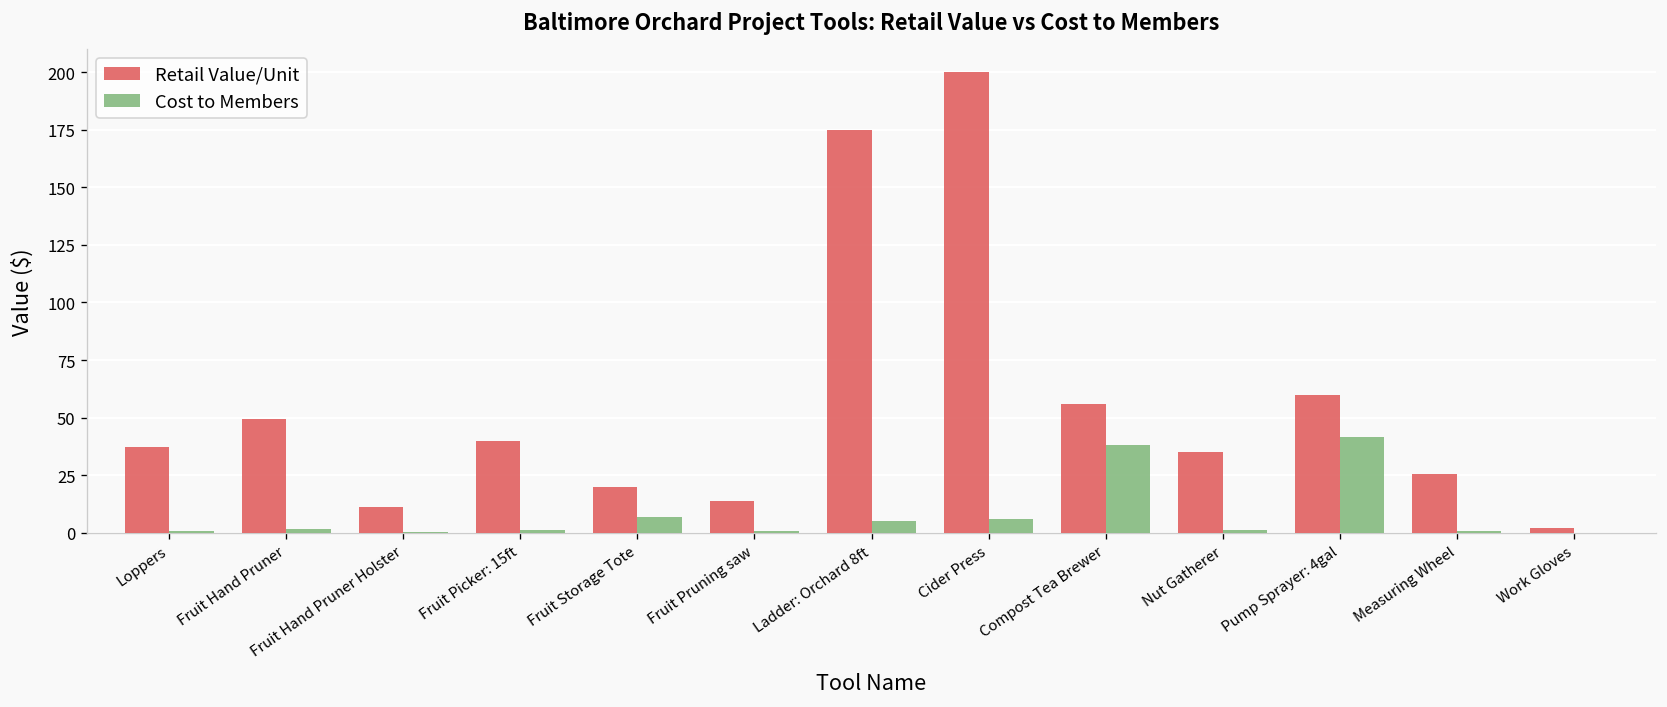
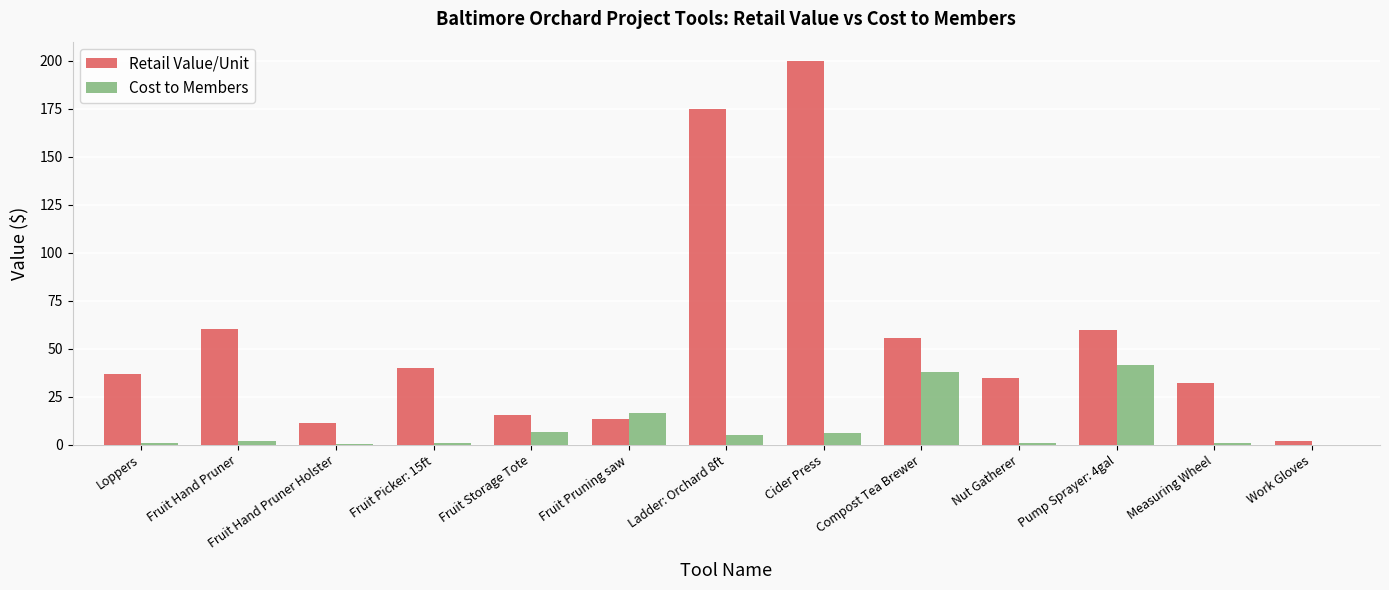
Retail Value/Unit, Fruit Hand Pruner: 50 -> 60
Retail Value/Unit, Fruit Storage Tote: 20 -> 16
Cost to Members, Fruit Pruning saw: 1 -> 16
Retail Value/Unit, Measuring Wheel: 26 -> 32
